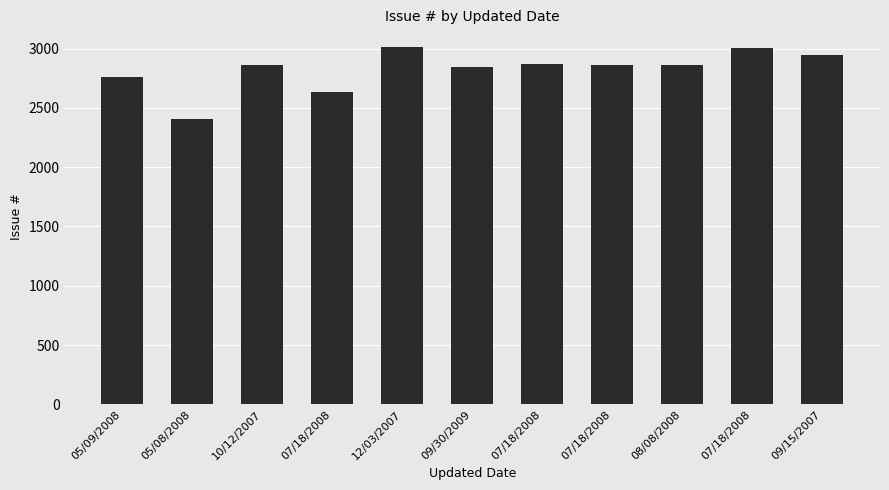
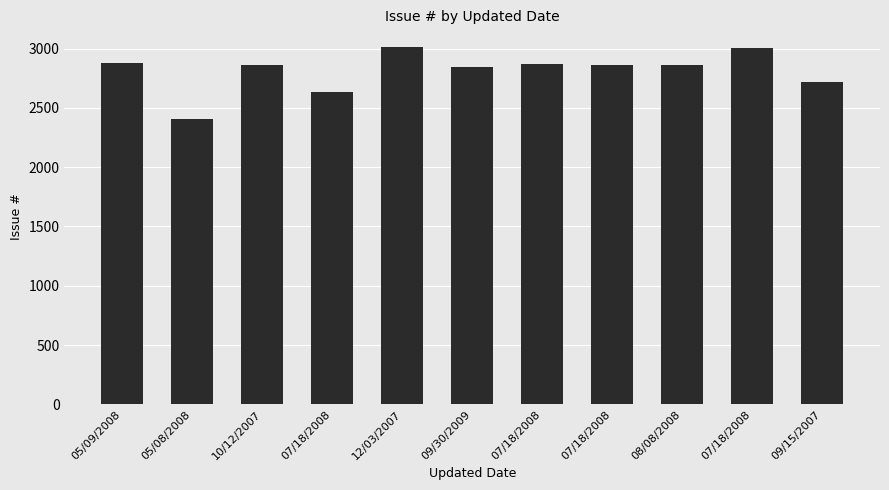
05/09/2008: 2760 -> 2880
09/15/2007: 2950 -> 2720
